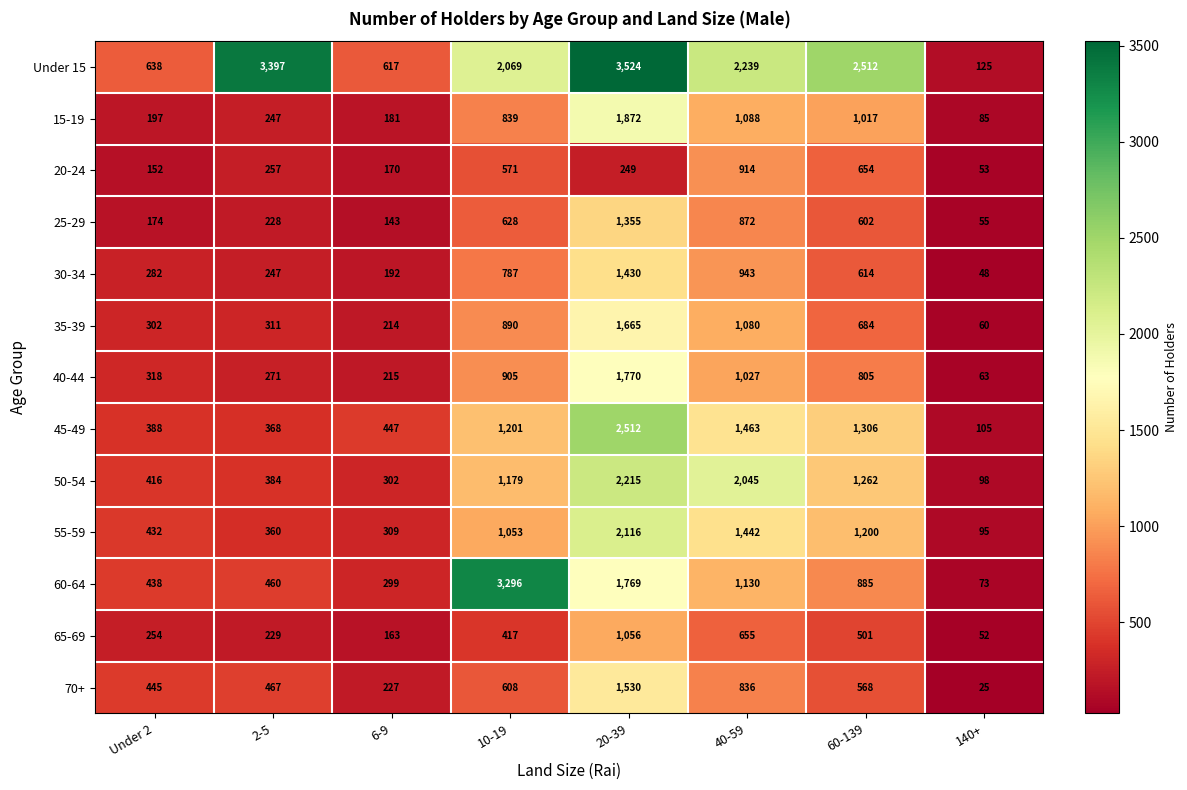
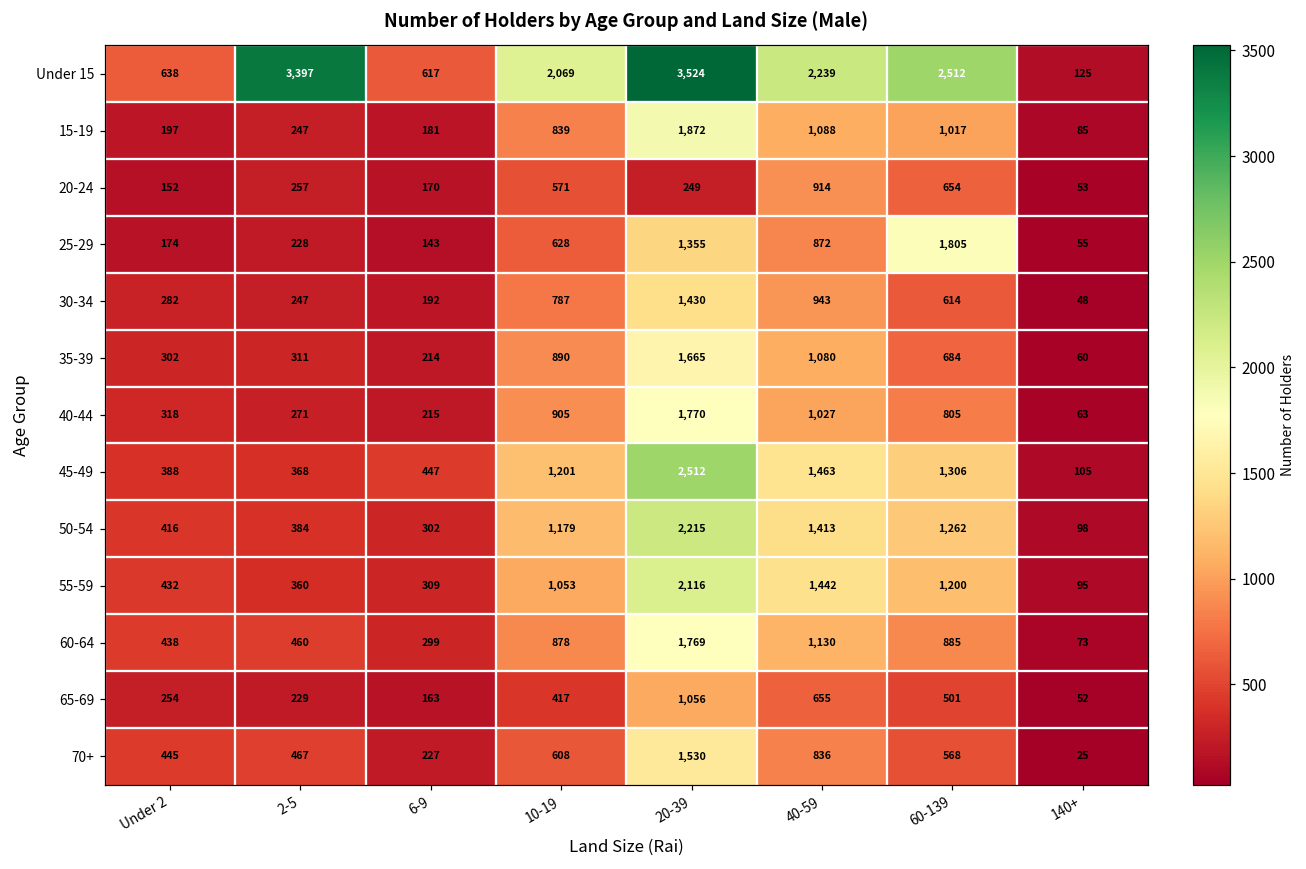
25-29, 60-139: 602 -> 1,805
50-54, 40-59: 2,045 -> 1,413
60-64, 10-19: 3,296 -> 878
